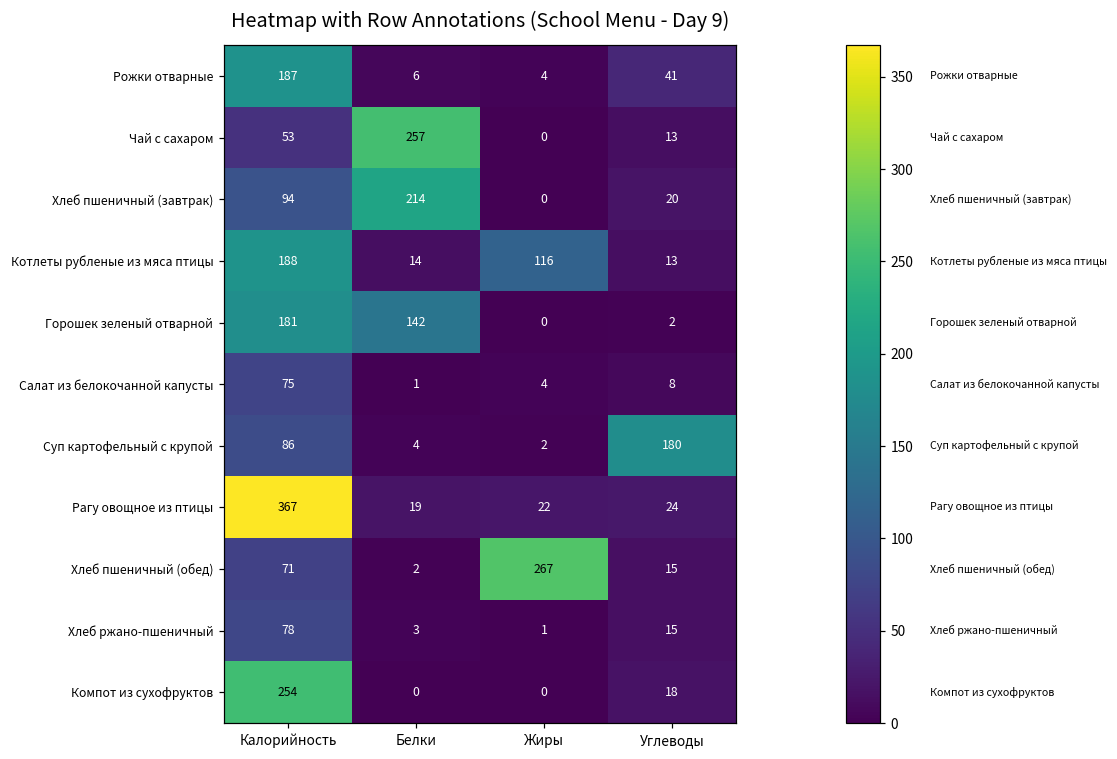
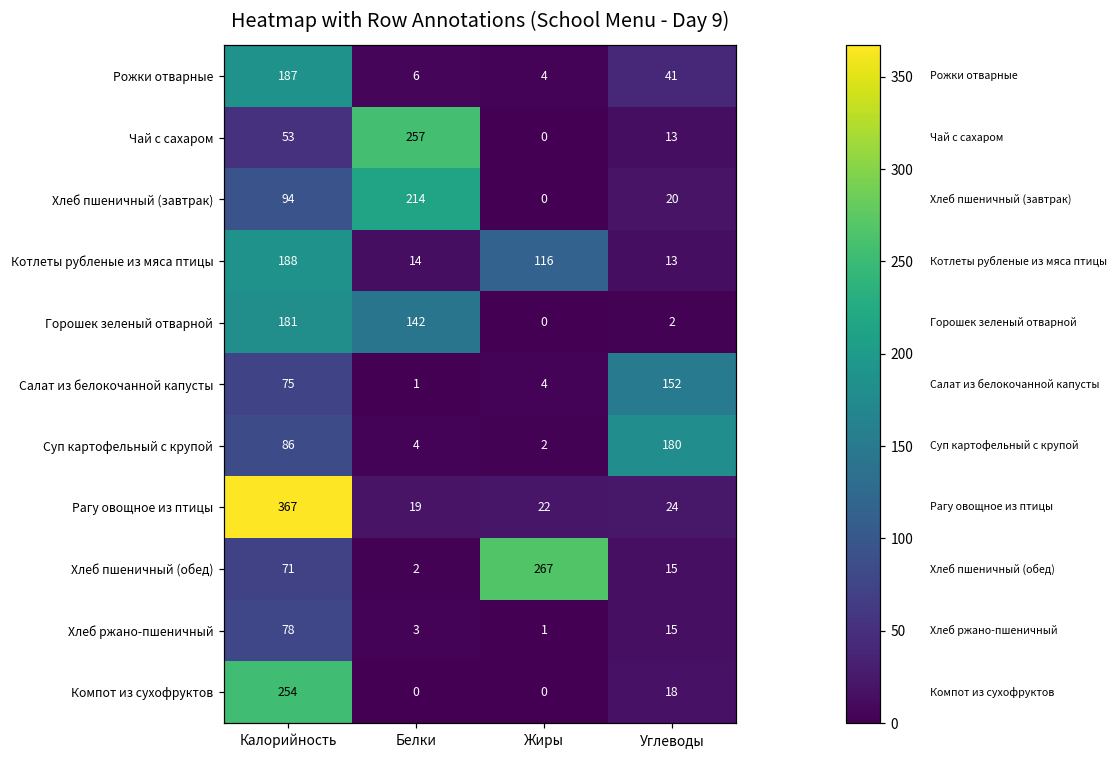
Салат из белокочанной капусты, Углеводы: 8 -> 152
